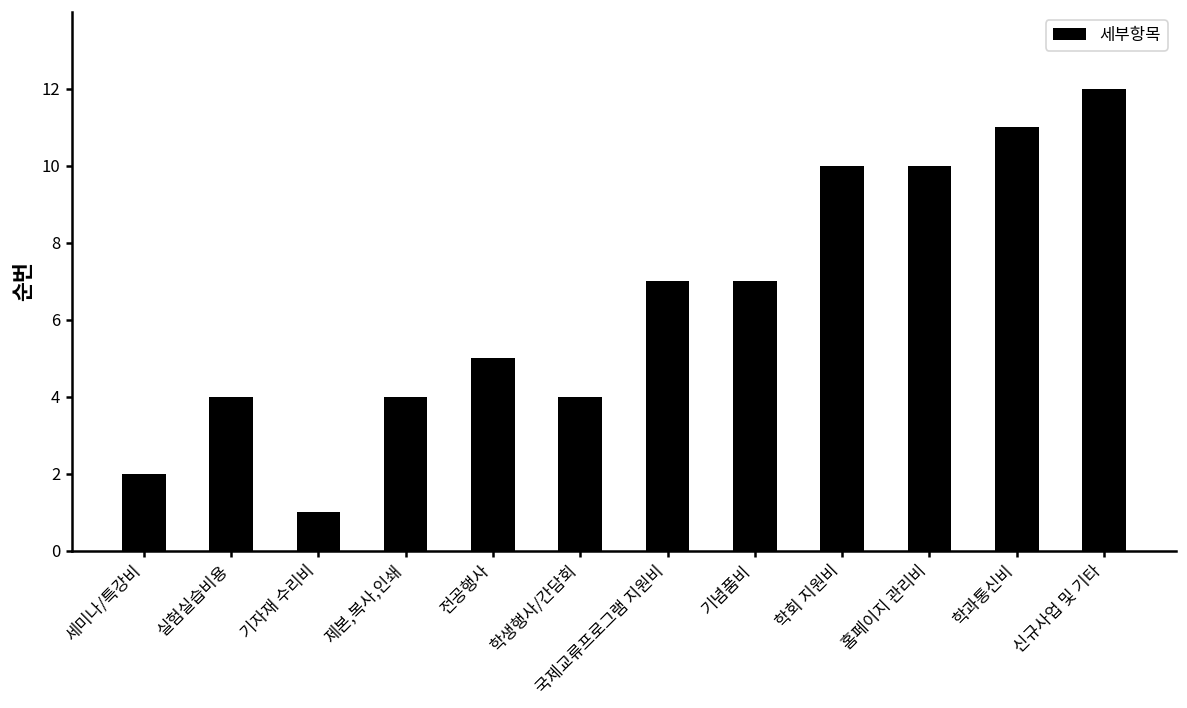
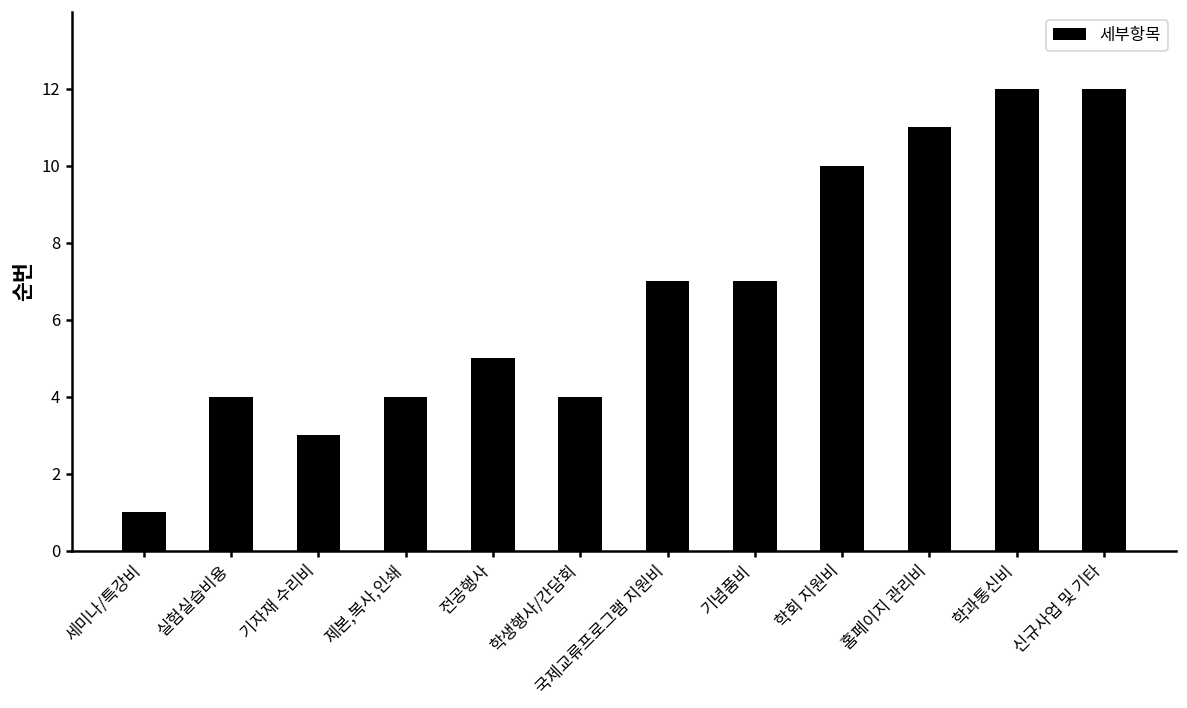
세미나/특강비: 2 -> 1
기자재 수리비: 1 -> 3
홈페이지 관리비: 10 -> 11
학과통신비: 11 -> 12
